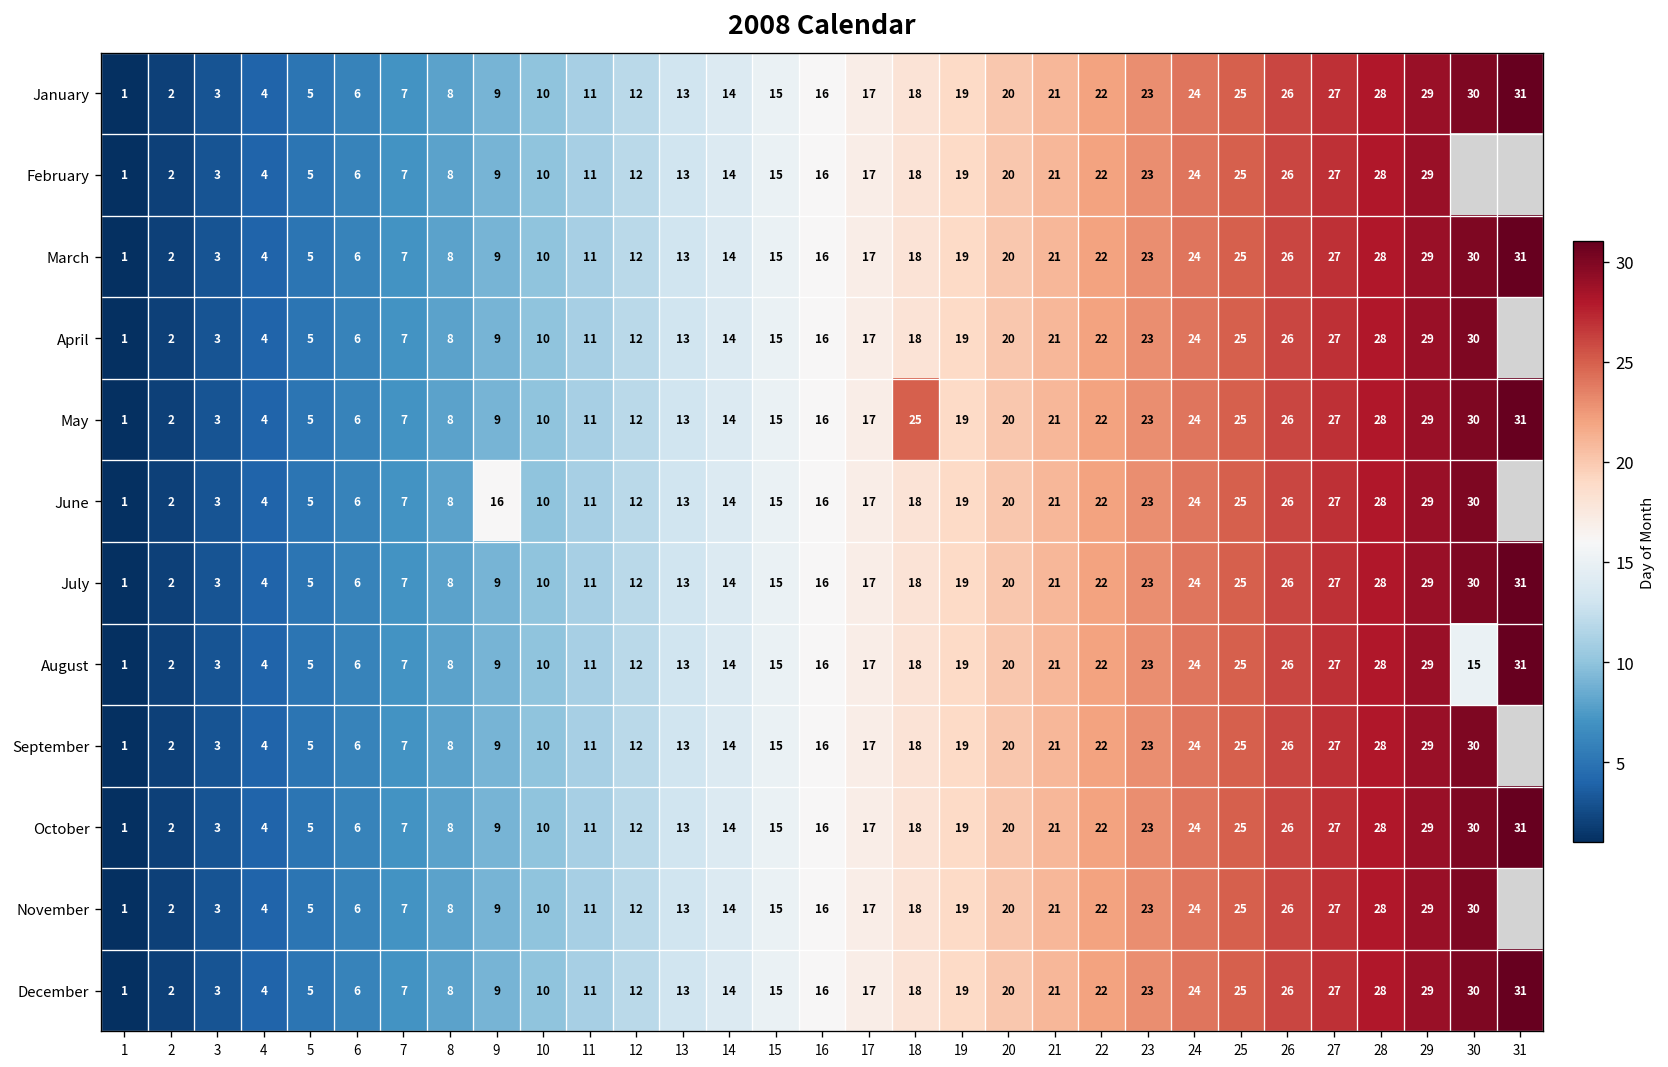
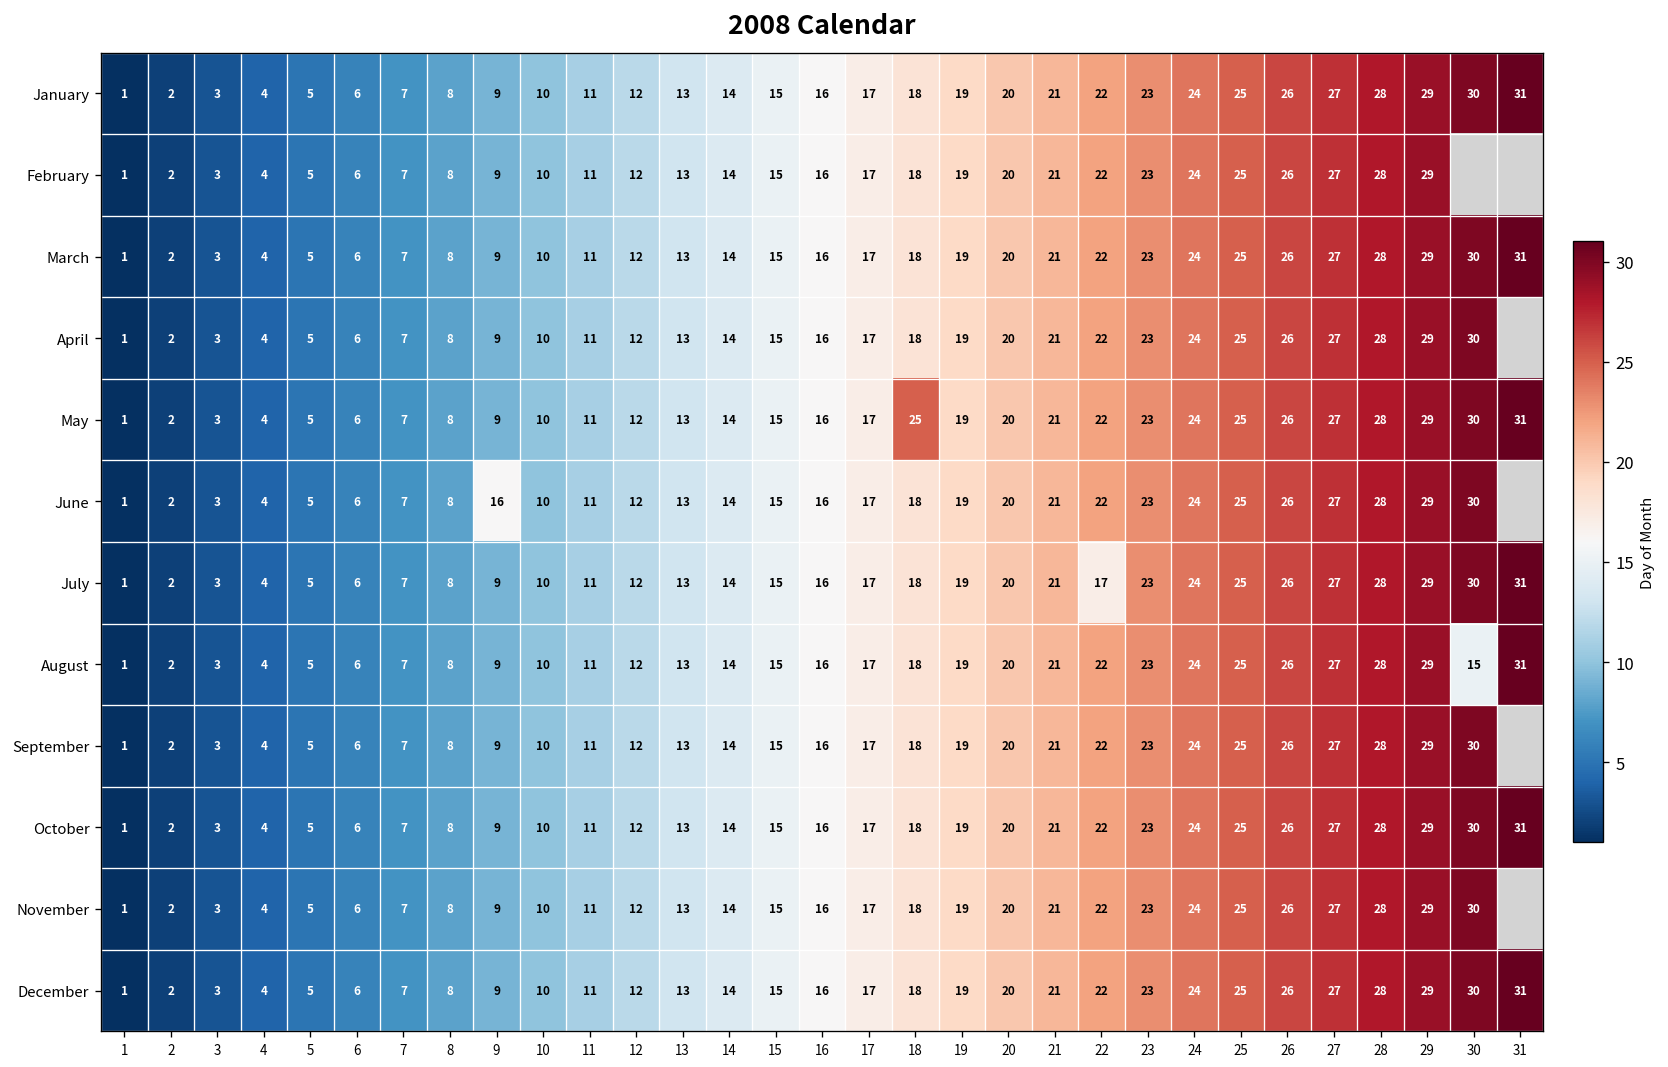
July, 22: 22 -> 17
